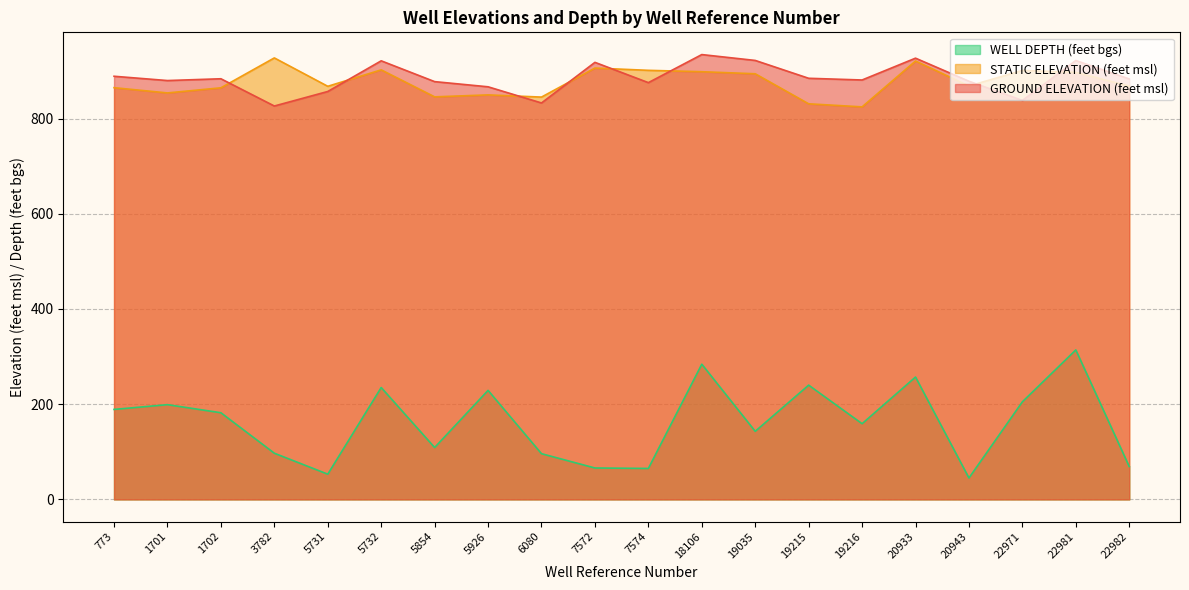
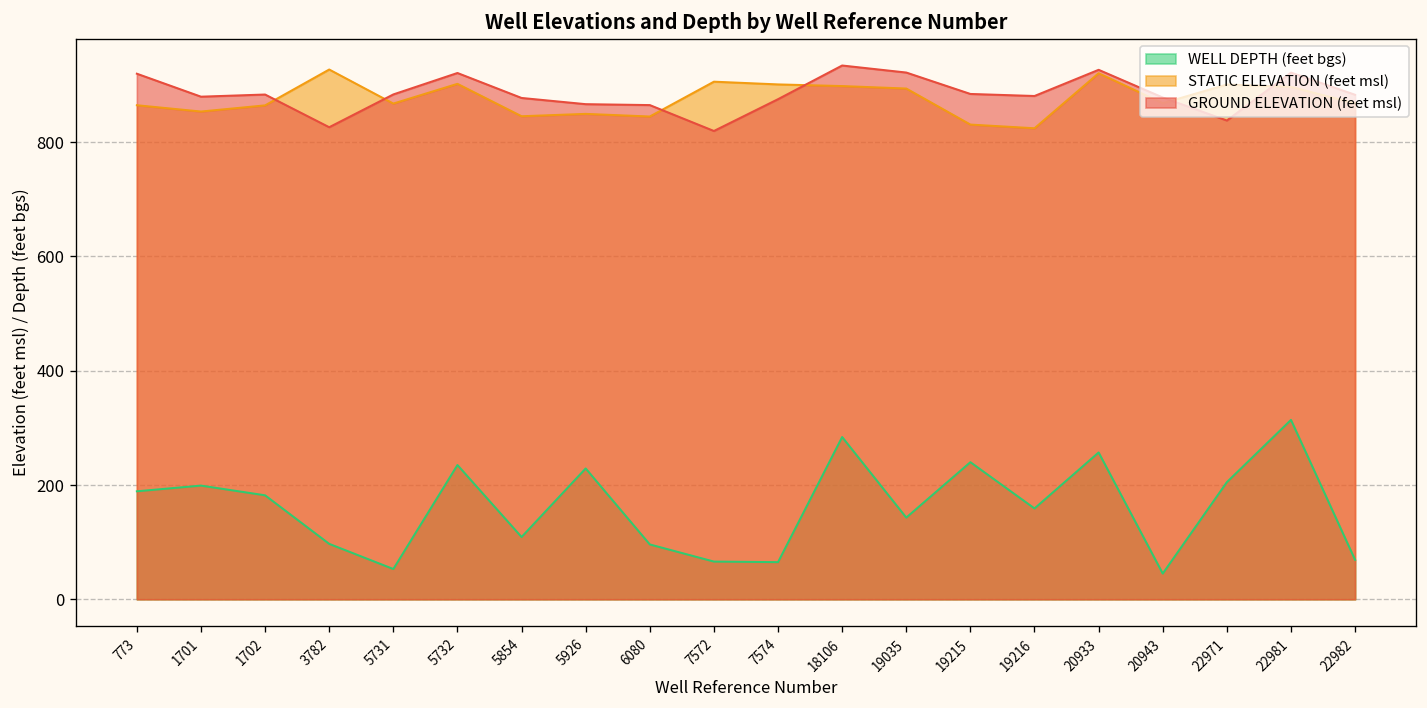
GROUND ELEVATION (feet msl), 773: 890 -> 920
GROUND ELEVATION (feet msl), 5731: 860 -> 880
GROUND ELEVATION (feet msl), 6080: 830 -> 870
GROUND ELEVATION (feet msl), 7572: 920 -> 820
